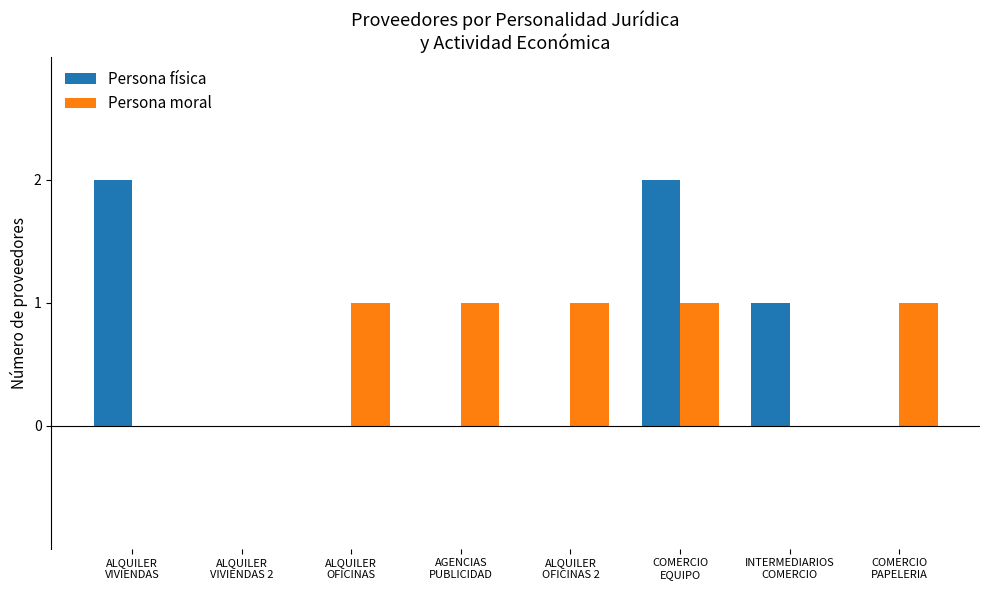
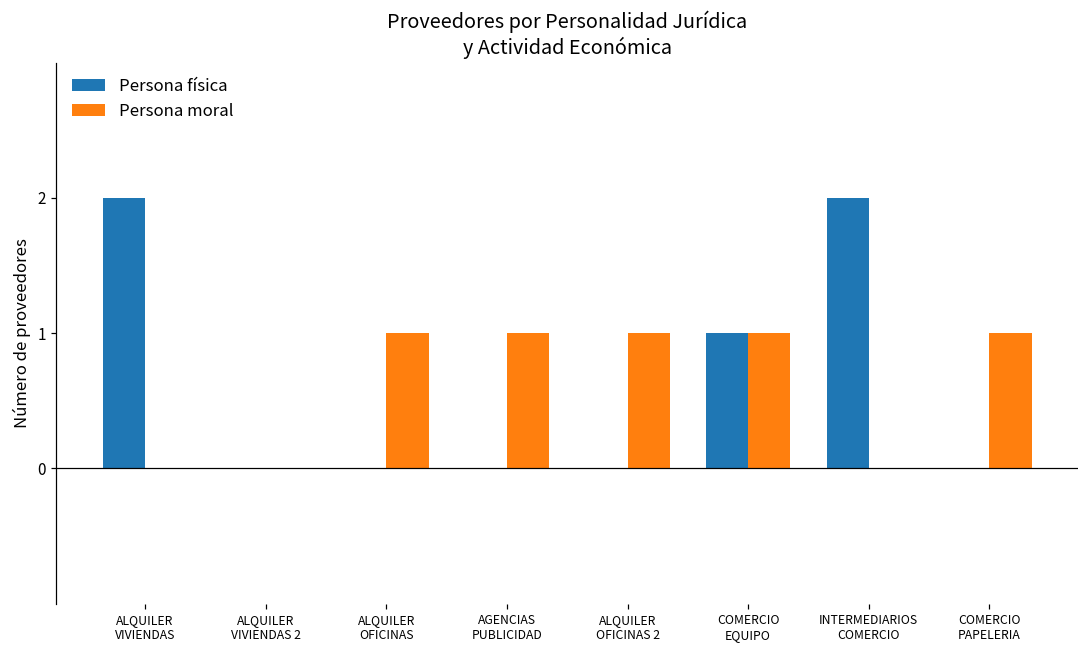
Persona física, COMERCIO EQUIPO: 2 -> 1
Persona física, INTERMEDIARIOS COMERCIO: 1 -> 2
